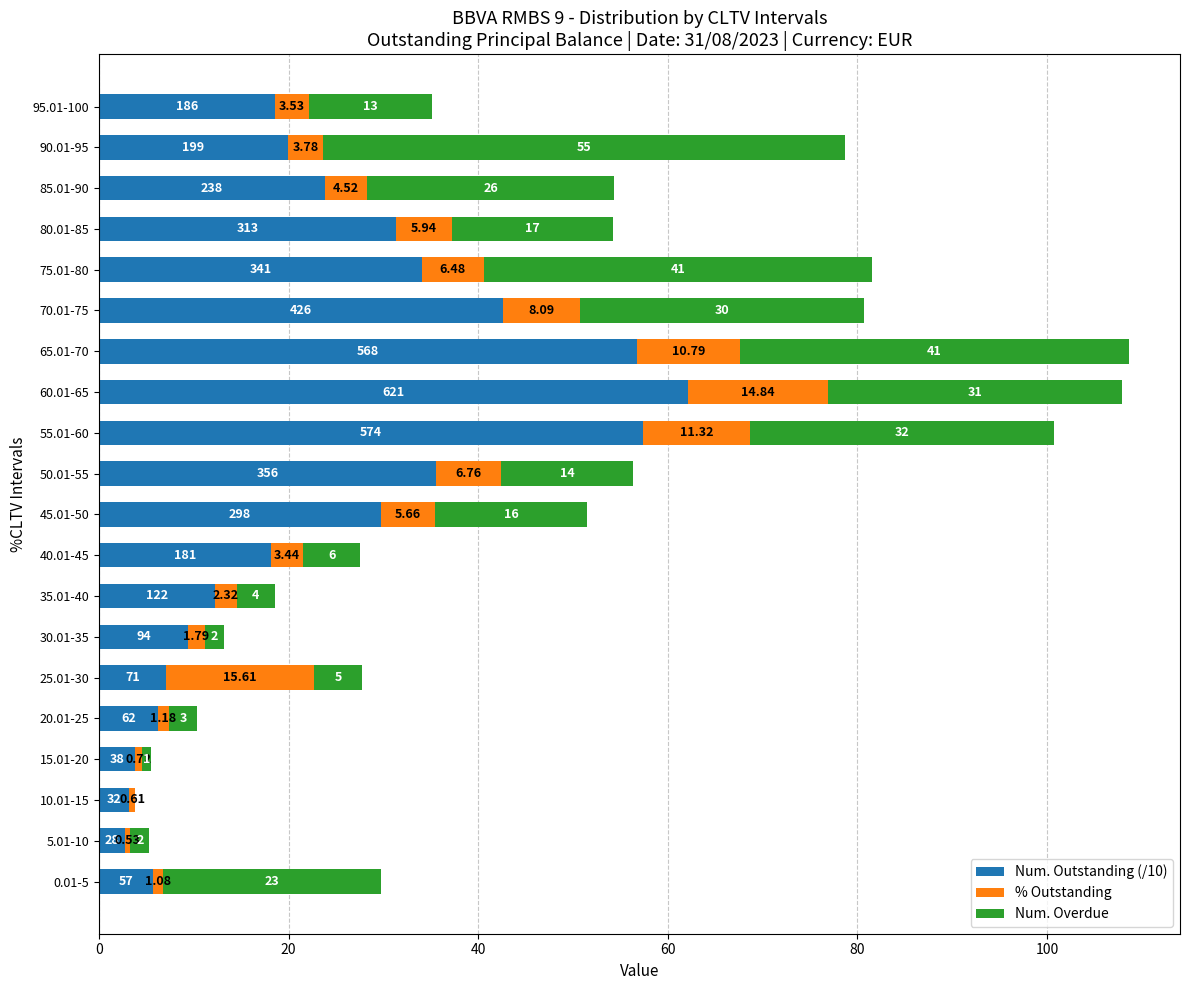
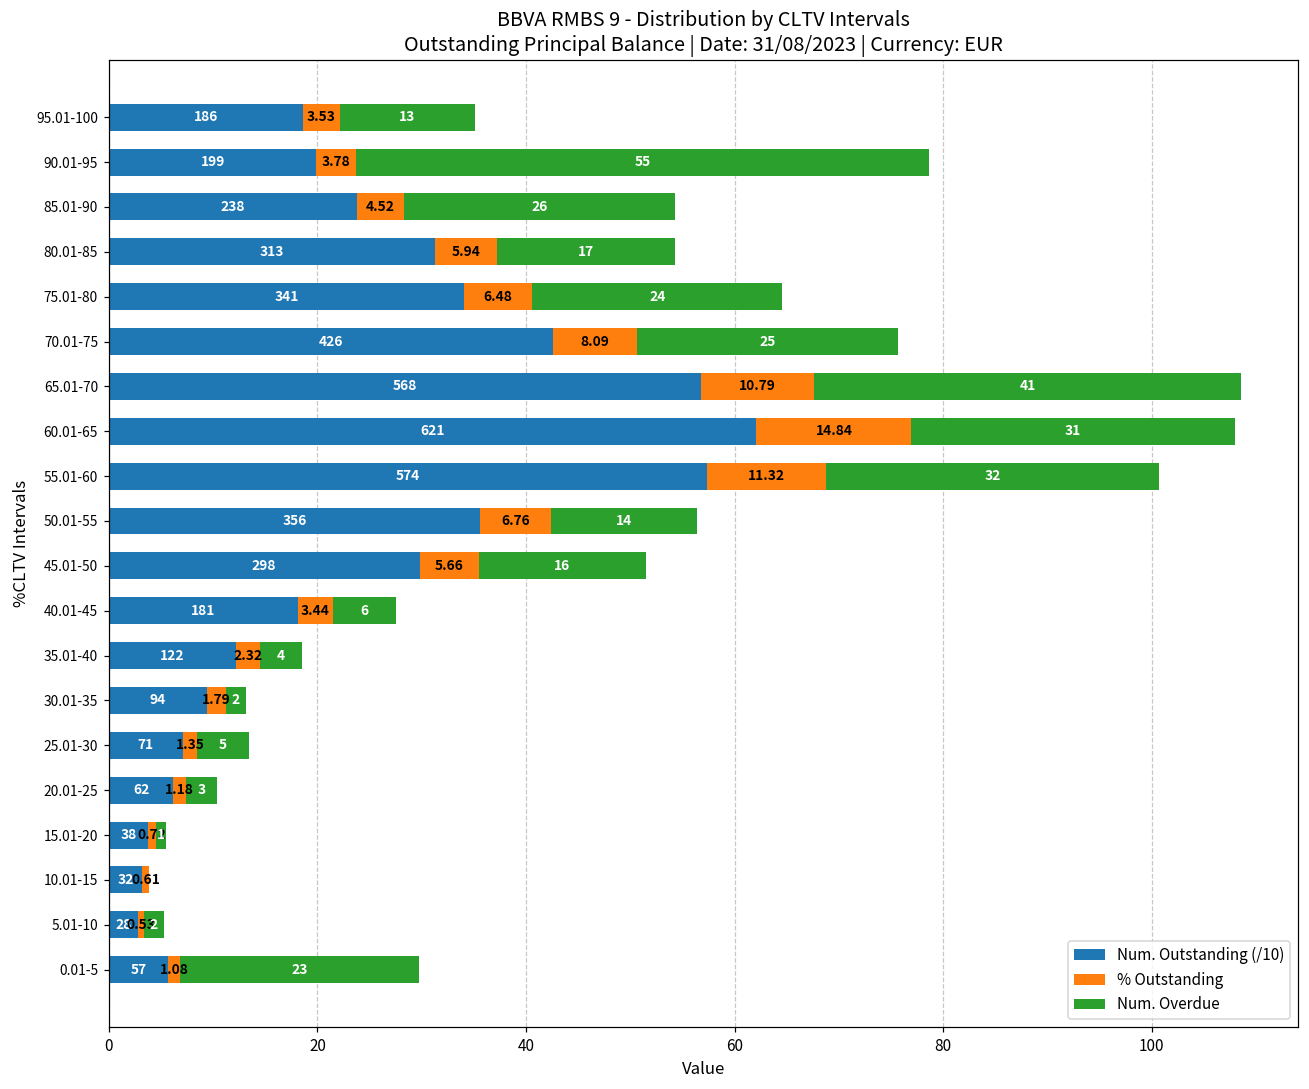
Num. Overdue, 75.01-80: 41 -> 24
Num. Overdue, 70.01-75: 30 -> 25
% Outstanding, 25.01-30: 15.61 -> 1.35
